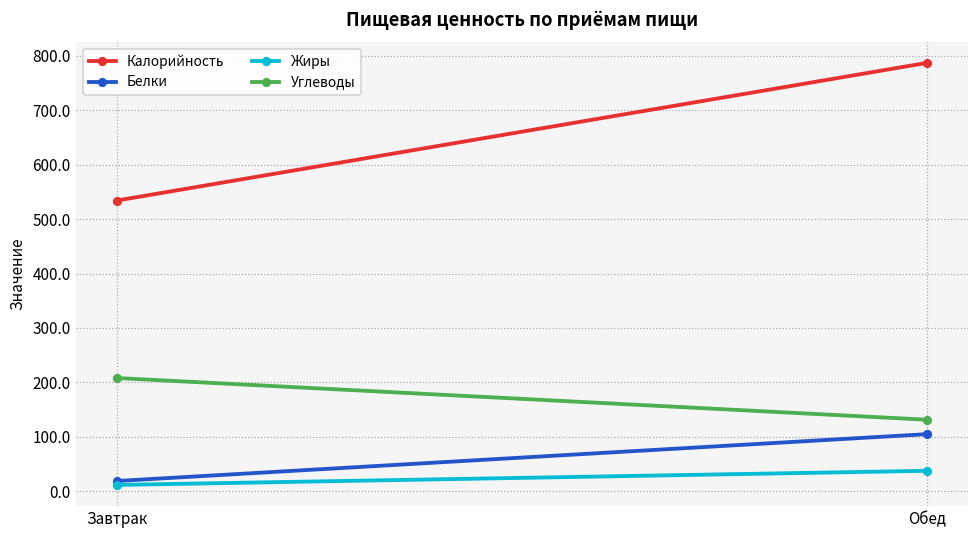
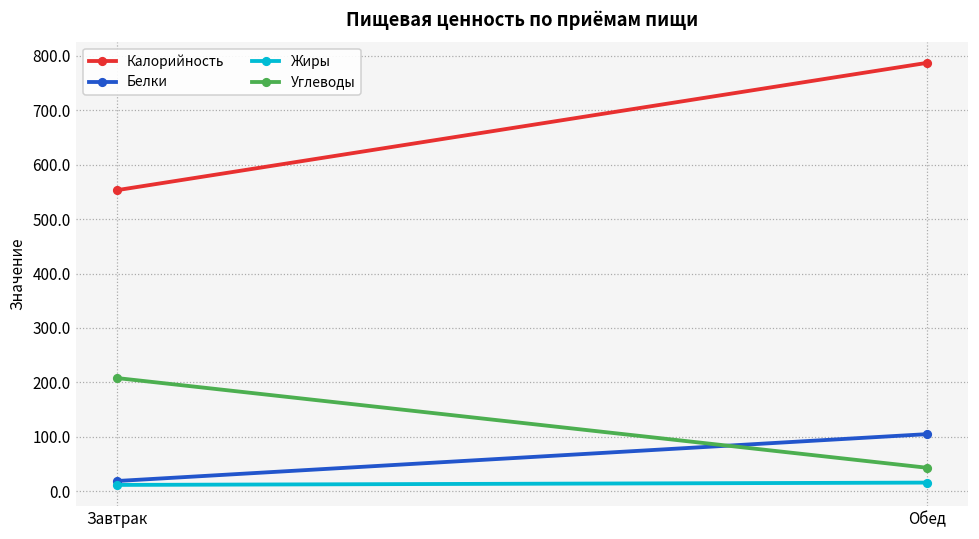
Калорийность, Завтрак: 530 -> 550
Жиры, Обед: 40 -> 20
Углеводы, Обед: 130 -> 40
